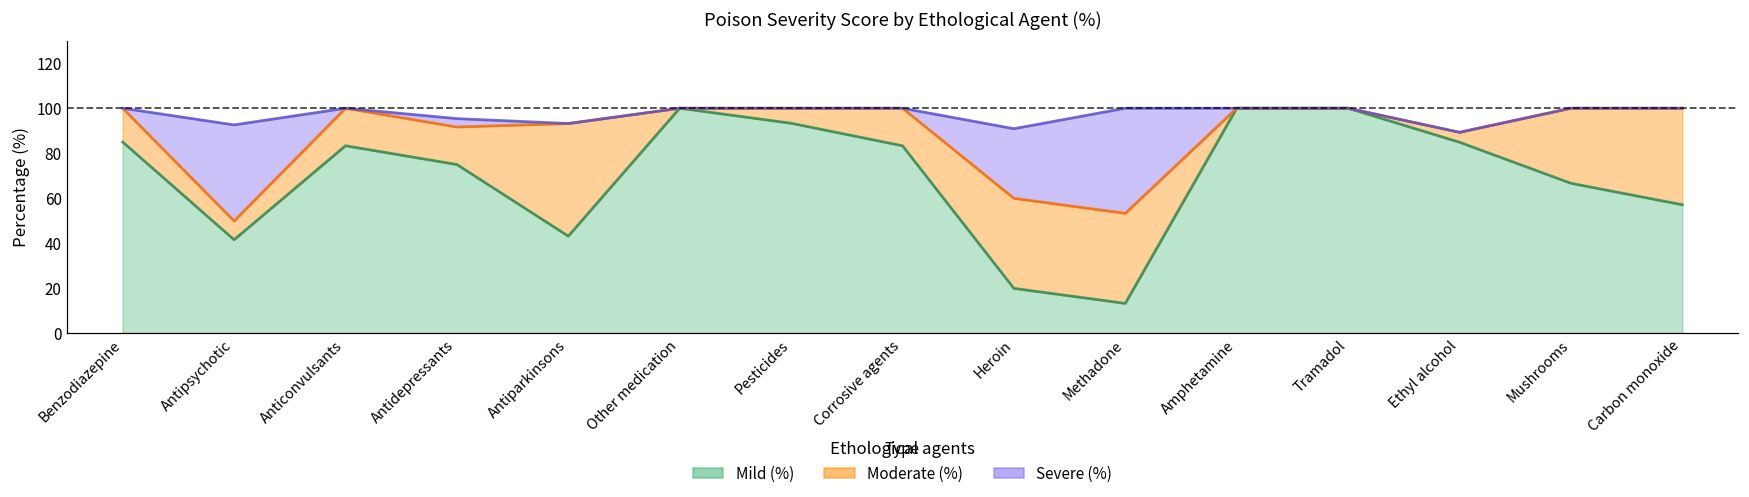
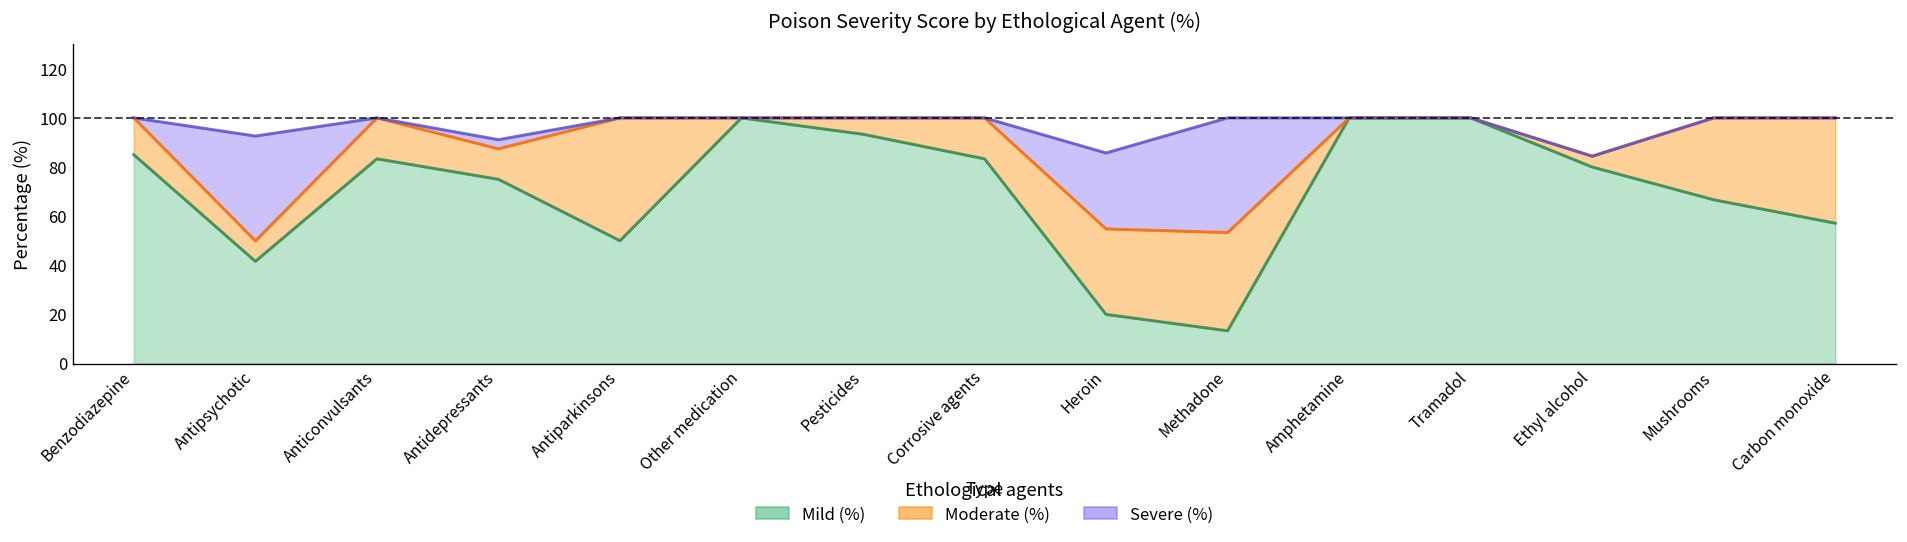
Moderate (%), Antidepressants: 17 -> 12
Mild (%), Antiparkinsons: 43 -> 50
Moderate (%), Heroin: 40 -> 35
Mild (%), Ethyl alcohol: 85 -> 80
